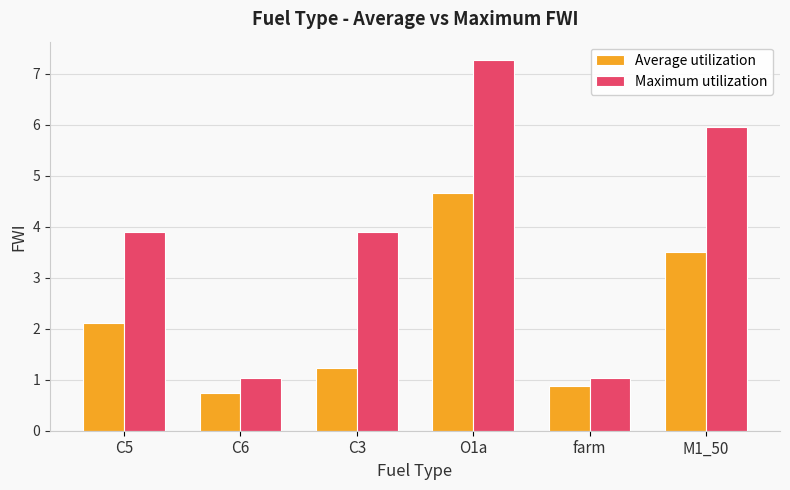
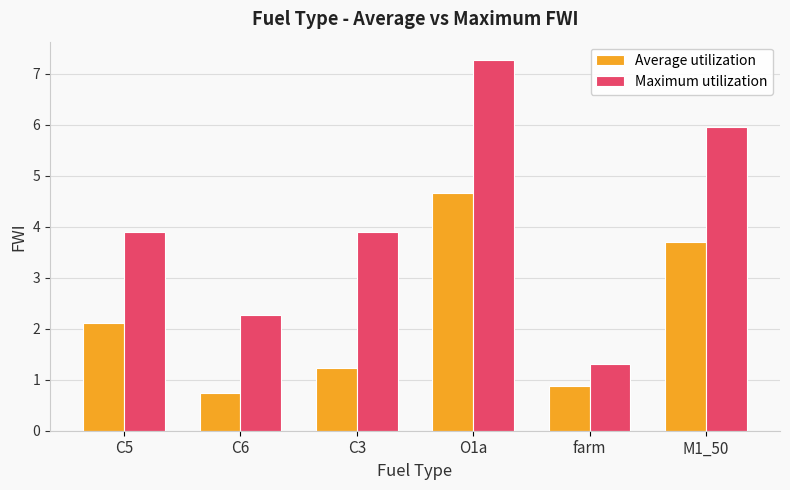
Maximum utilization, C6: 1.0 -> 2.3
Maximum utilization, farm: 1.0 -> 1.3
Average utilization, M1_50: 3.5 -> 3.7
